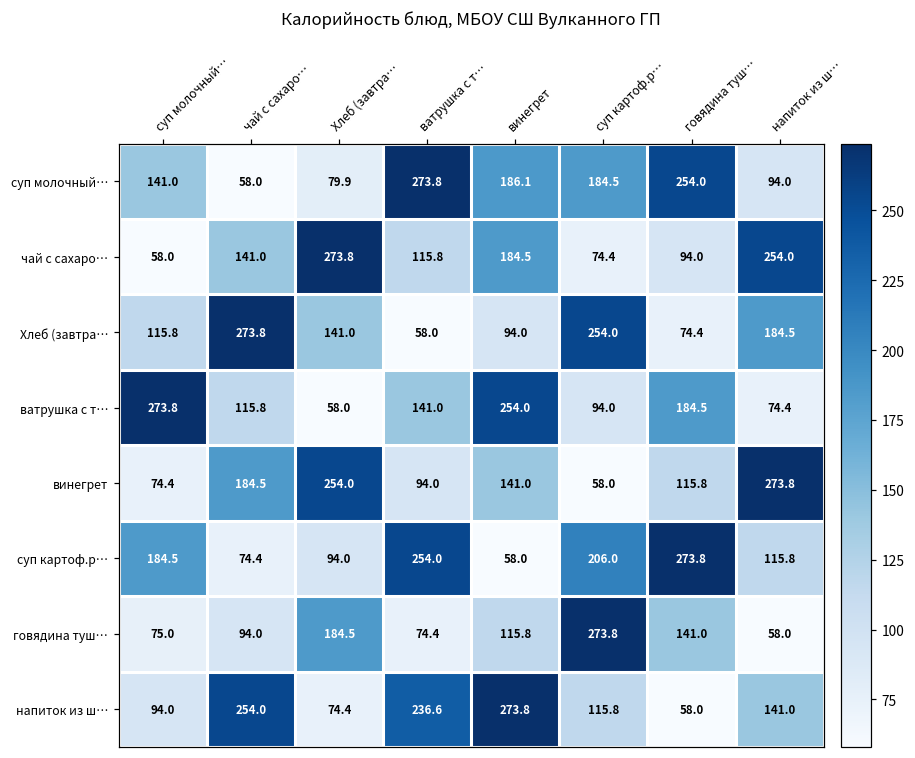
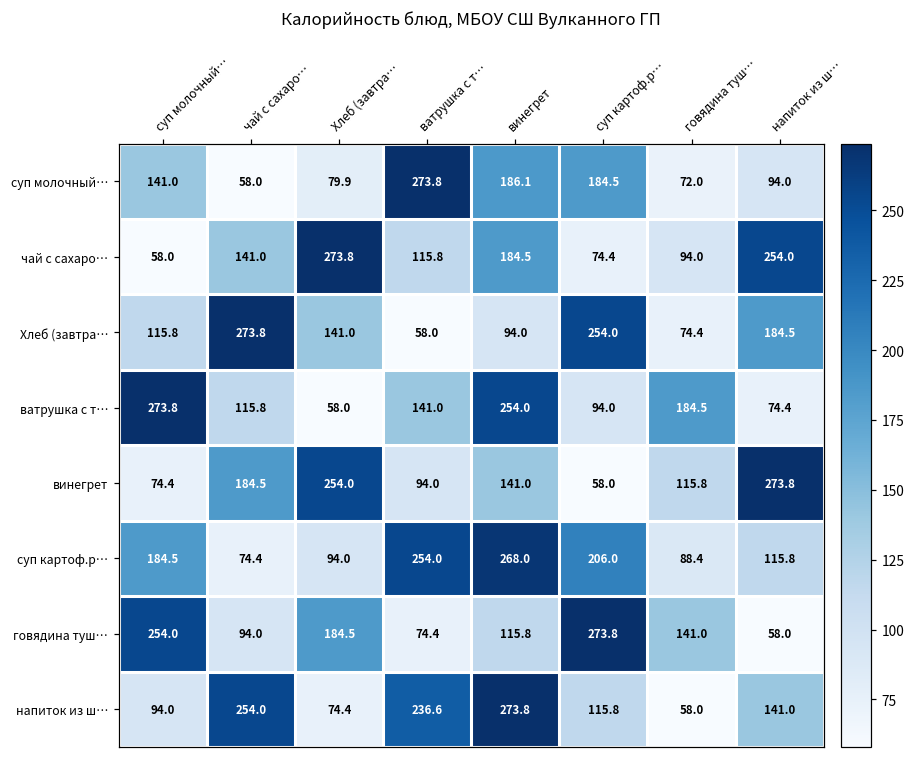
суп молочный…, говядина туш…: 254.0 -> 72.0
суп картоф.р…, винегрет: 58.0 -> 268.0
суп картоф.р…, говядина туш…: 273.8 -> 88.4
говядина туш…, суп молочный…: 75.0 -> 254.0
